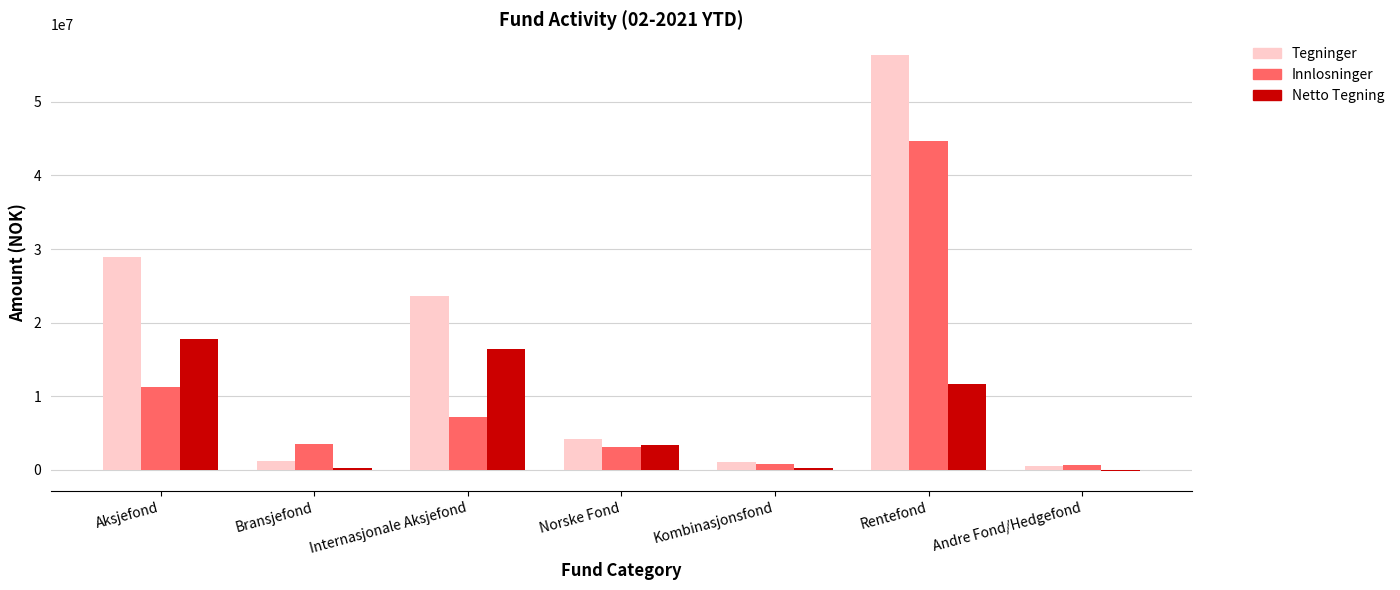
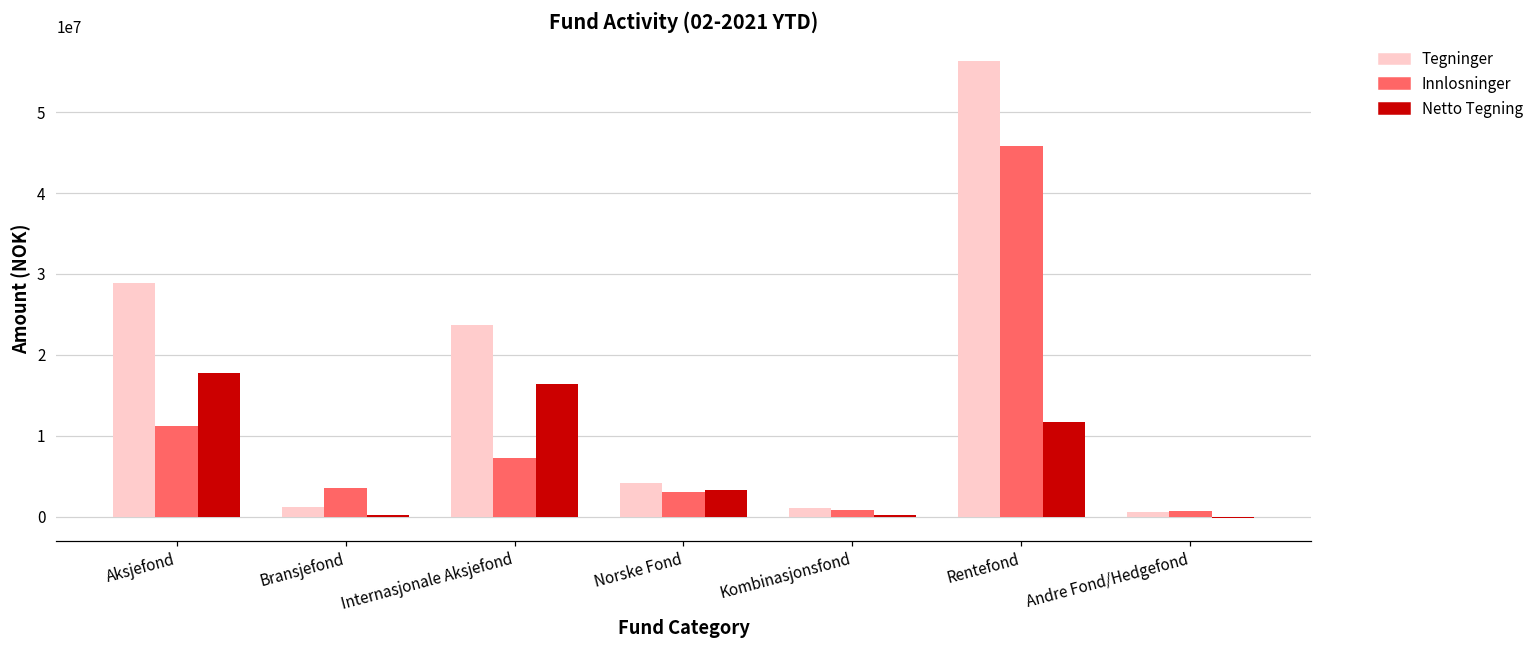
Innlosninger, Rentefond: 45000000 -> 46000000
